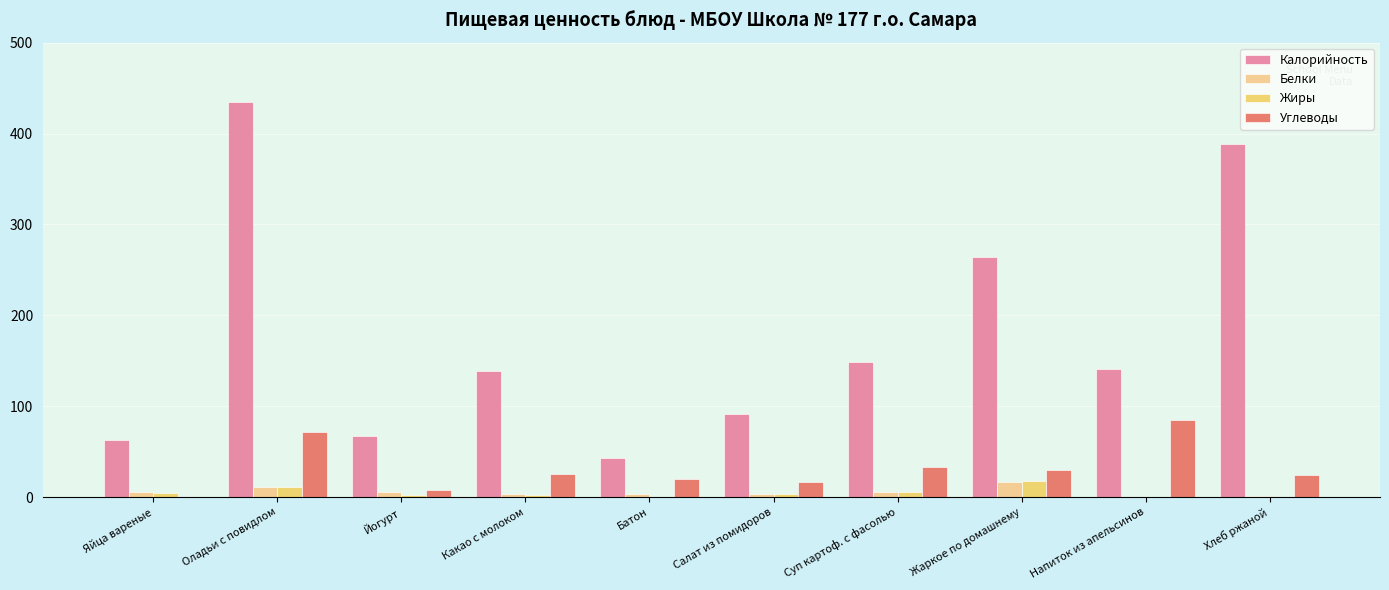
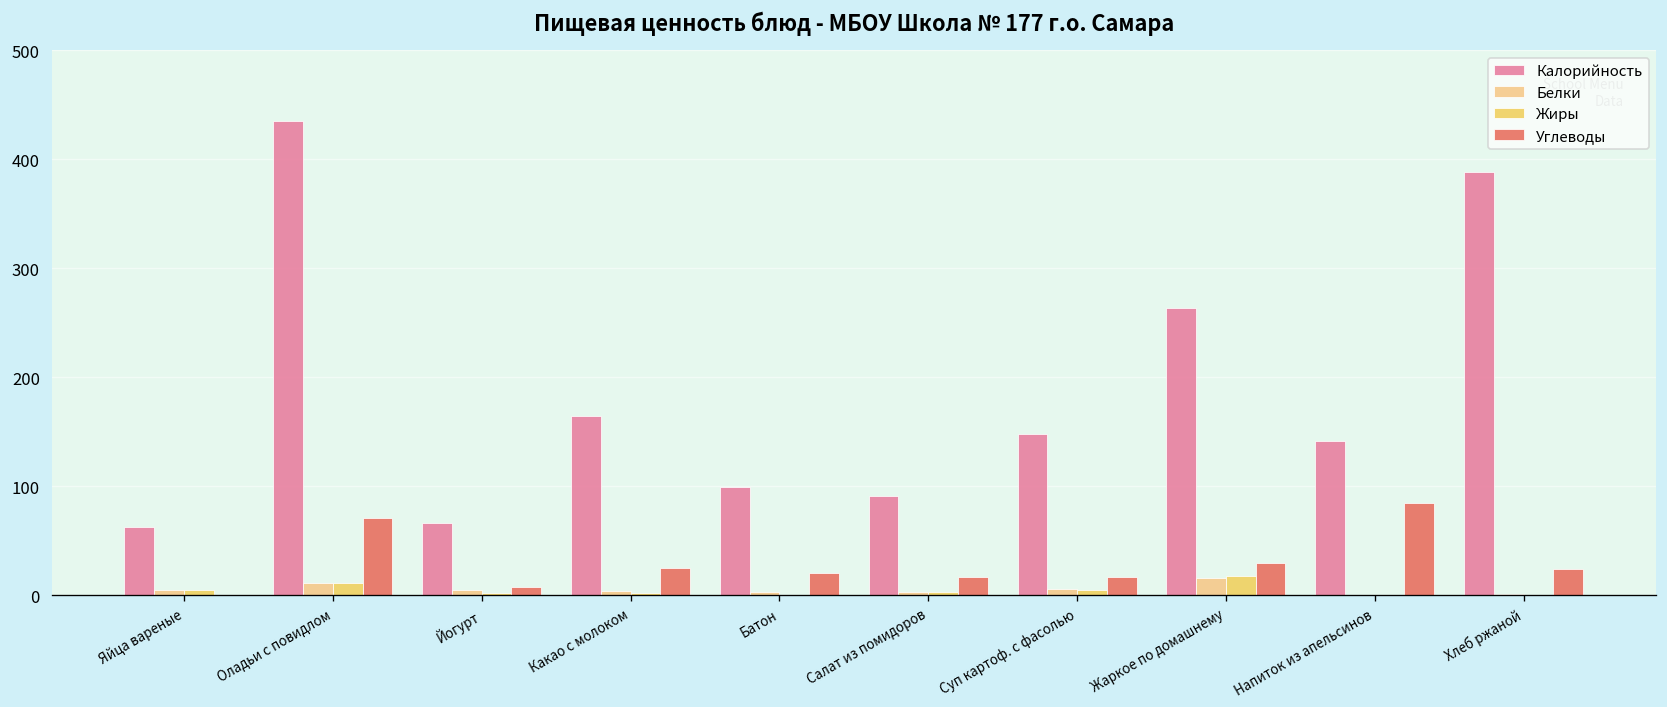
Калорийность, Какао с молоком: 140 -> 160
Калорийность, Батон: 40 -> 100
Углеводы, Суп картоф. с фасолью: 30 -> 20
